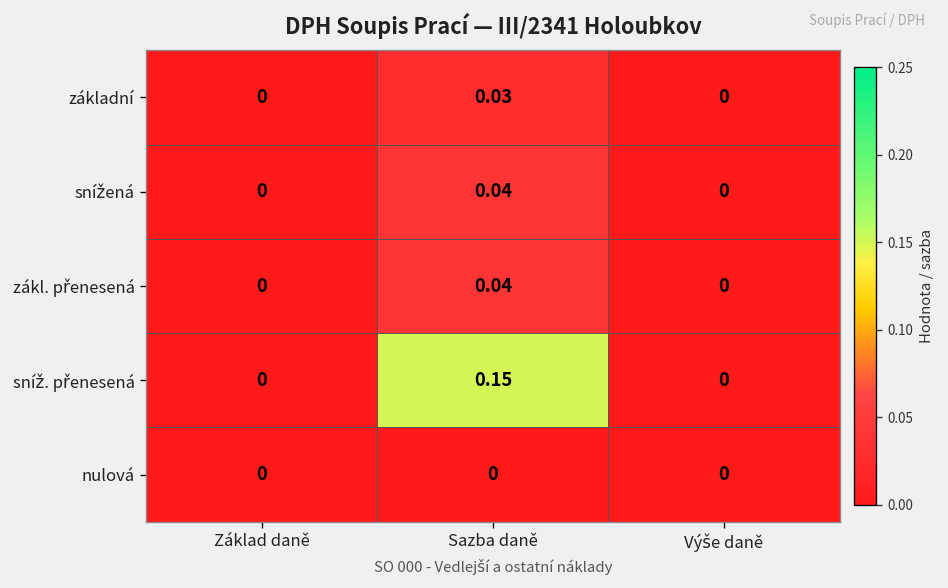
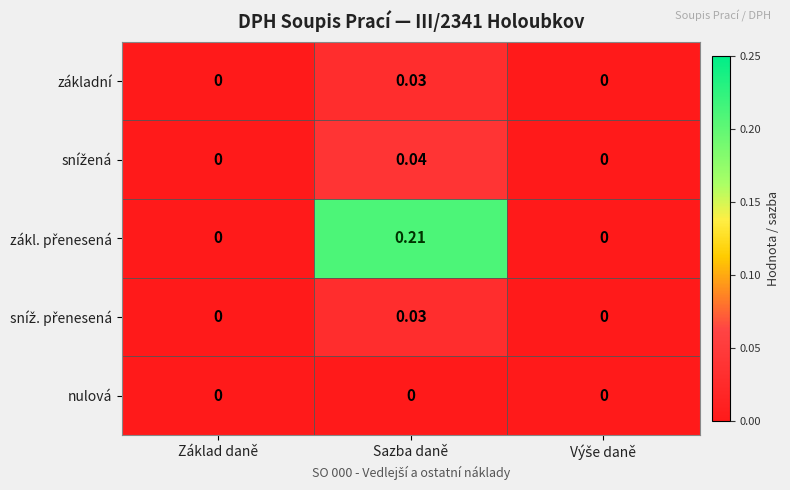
zákl. přenesená, Sazba daně: 0.04 -> 0.21
sníž. přenesená, Sazba daně: 0.15 -> 0.03
